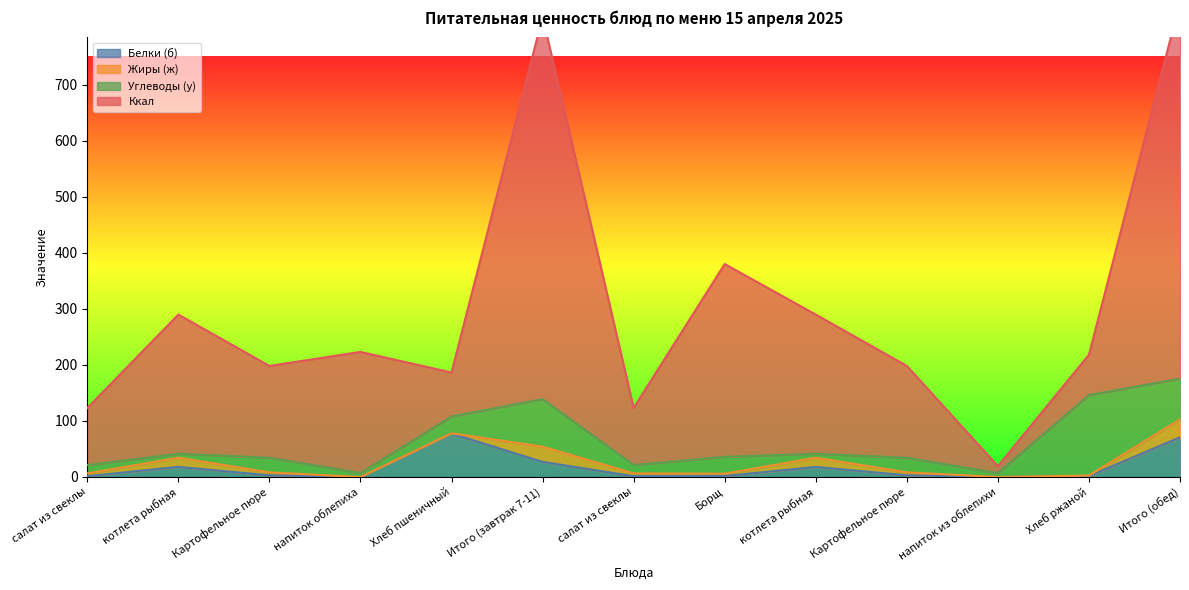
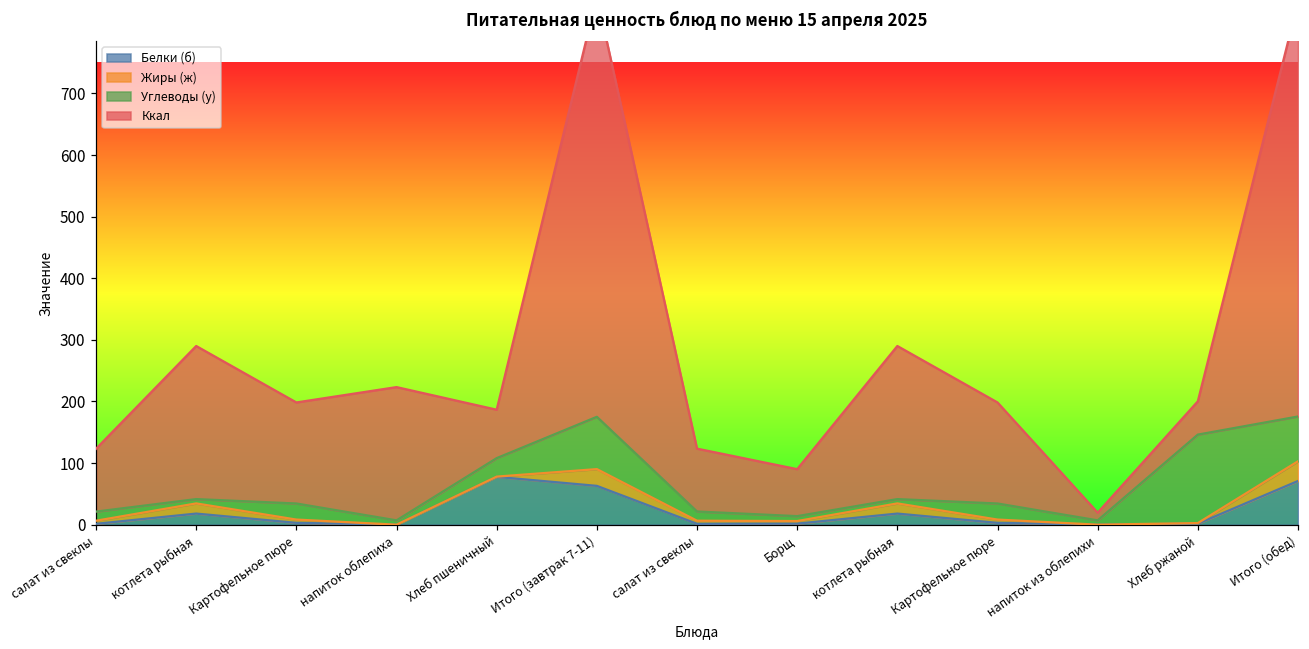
Белки (б), Итого (завтрак 7-11): 30 -> 60
Углеводы (у), Борщ: 30 -> 10
Ккал, Борщ: 340 -> 80
Ккал, Хлеб ржаной: 70 -> 50
